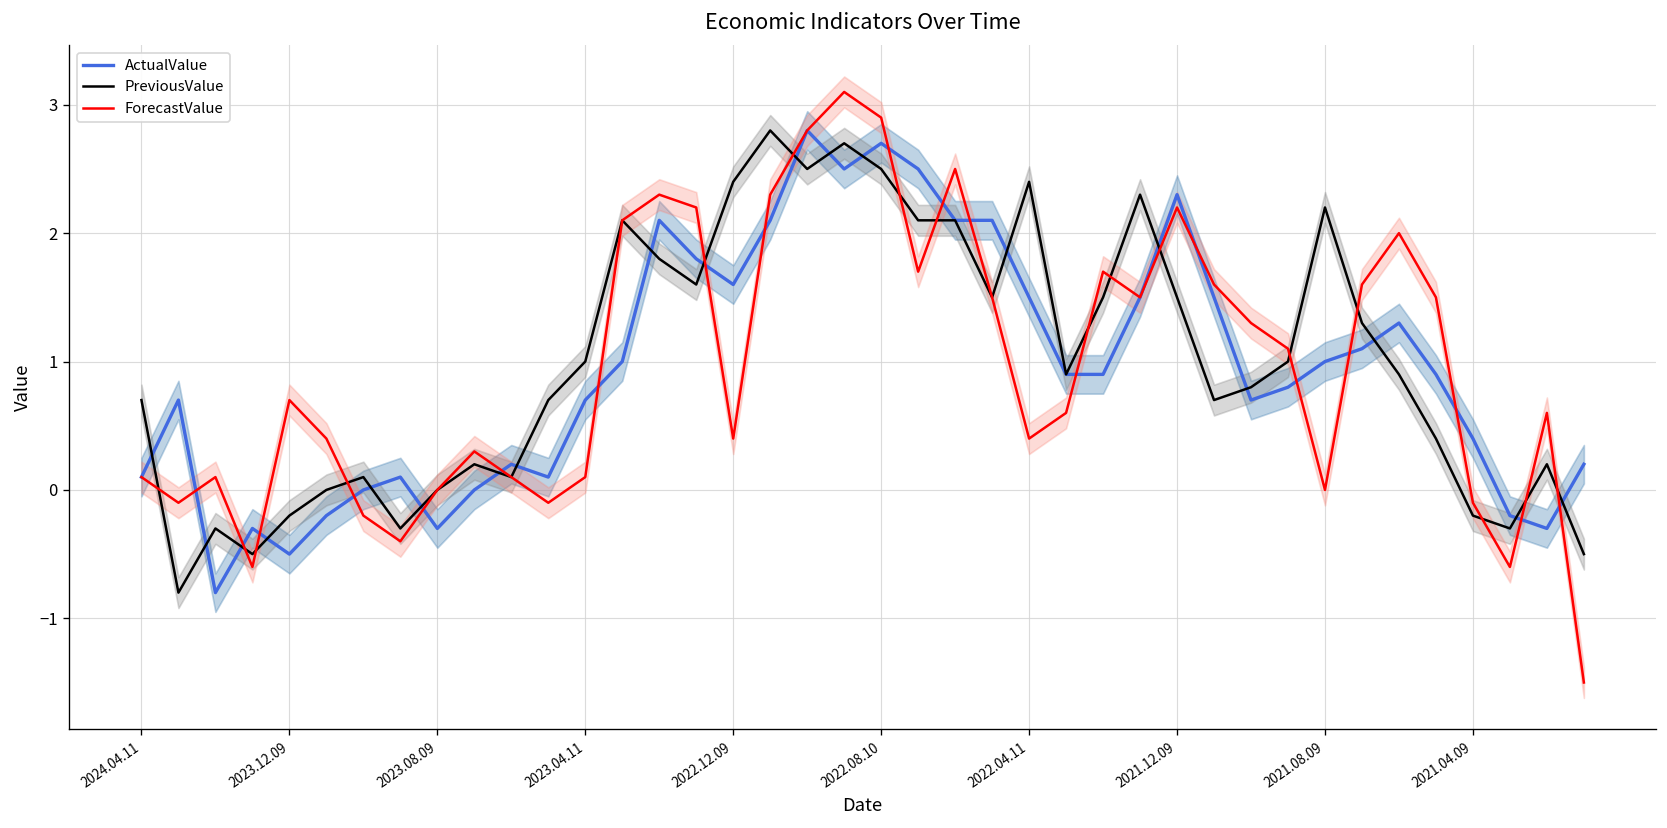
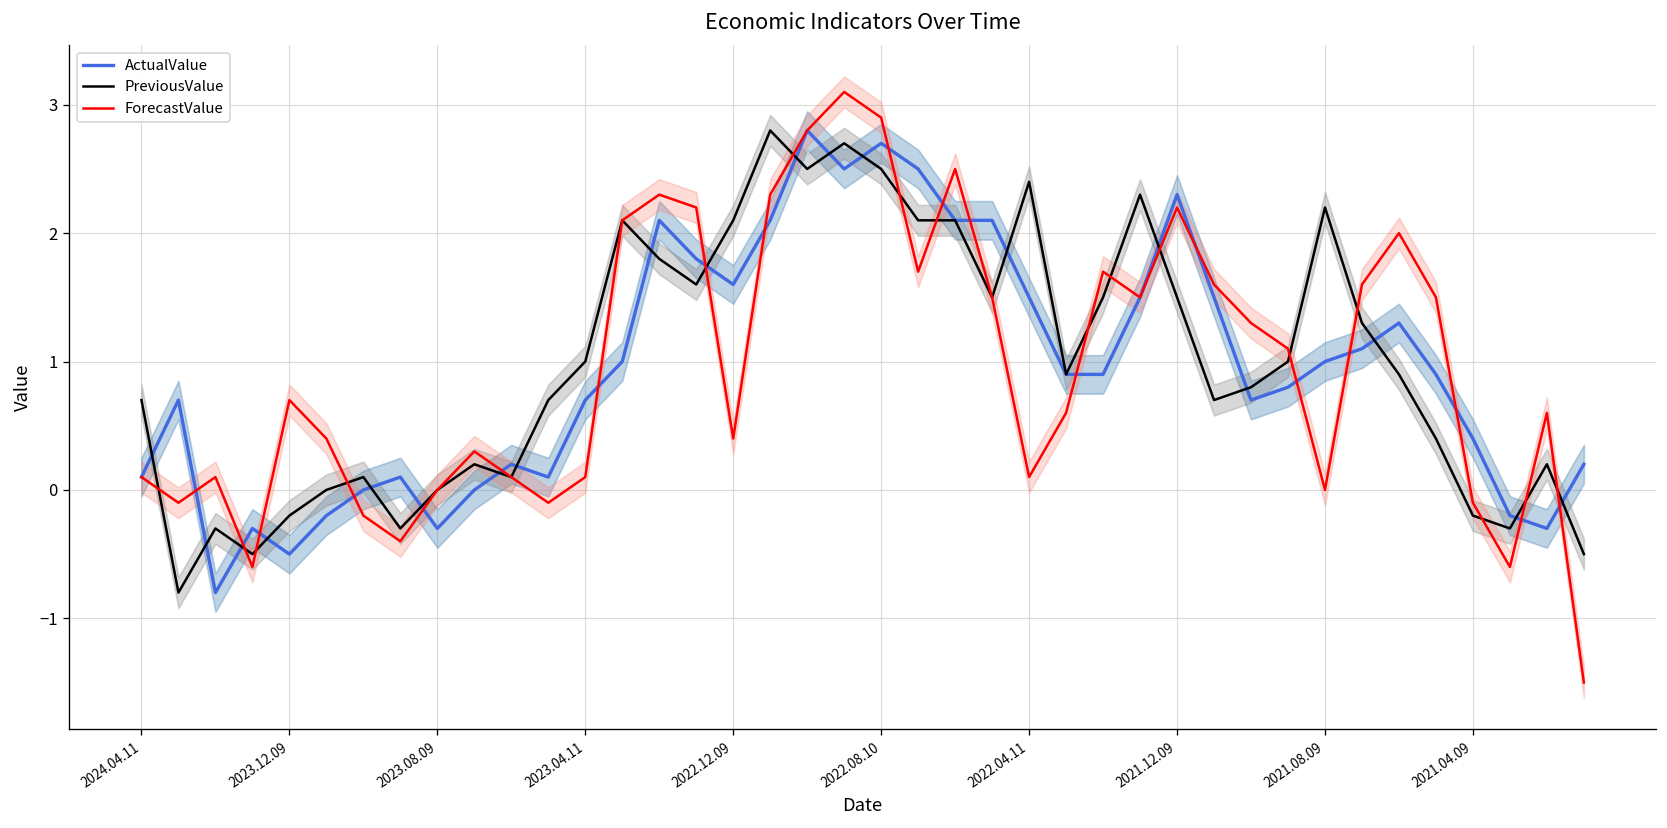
PreviousValue, 2022.12.09: 2.4 -> 2.1
ForecastValue, 2022.04.11: 0.4 -> 0.1
